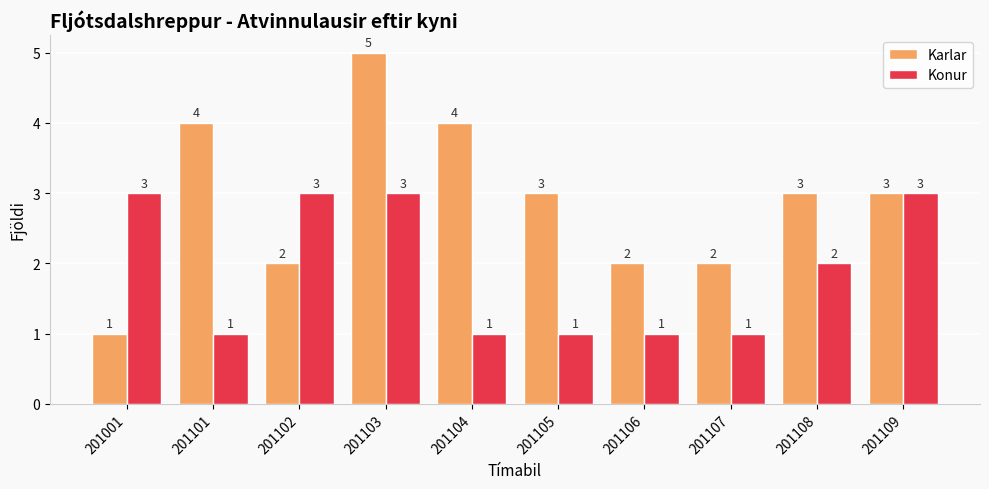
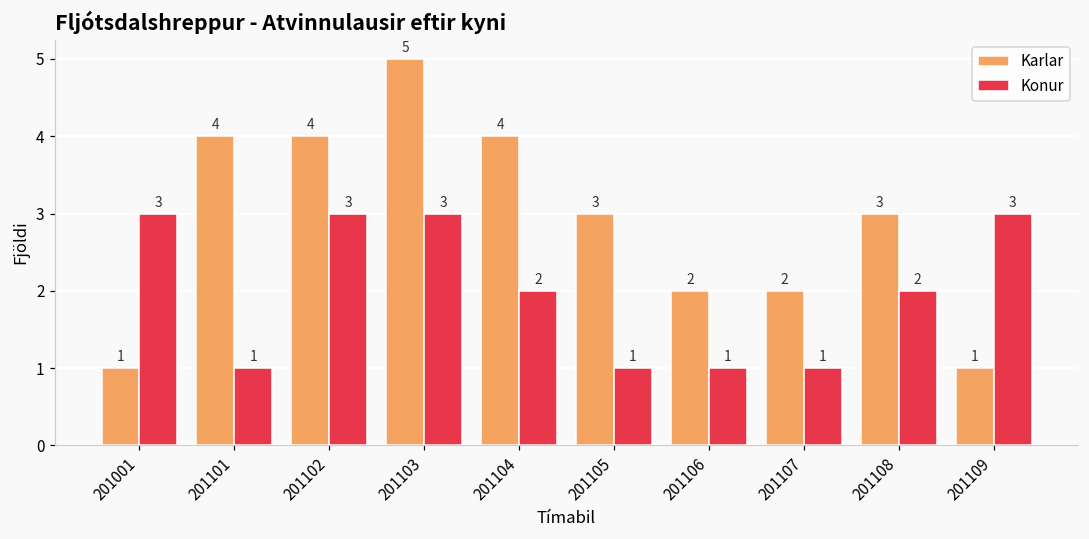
Karlar, 201102: 2 -> 4
Konur, 201104: 1 -> 2
Karlar, 201109: 3 -> 1
